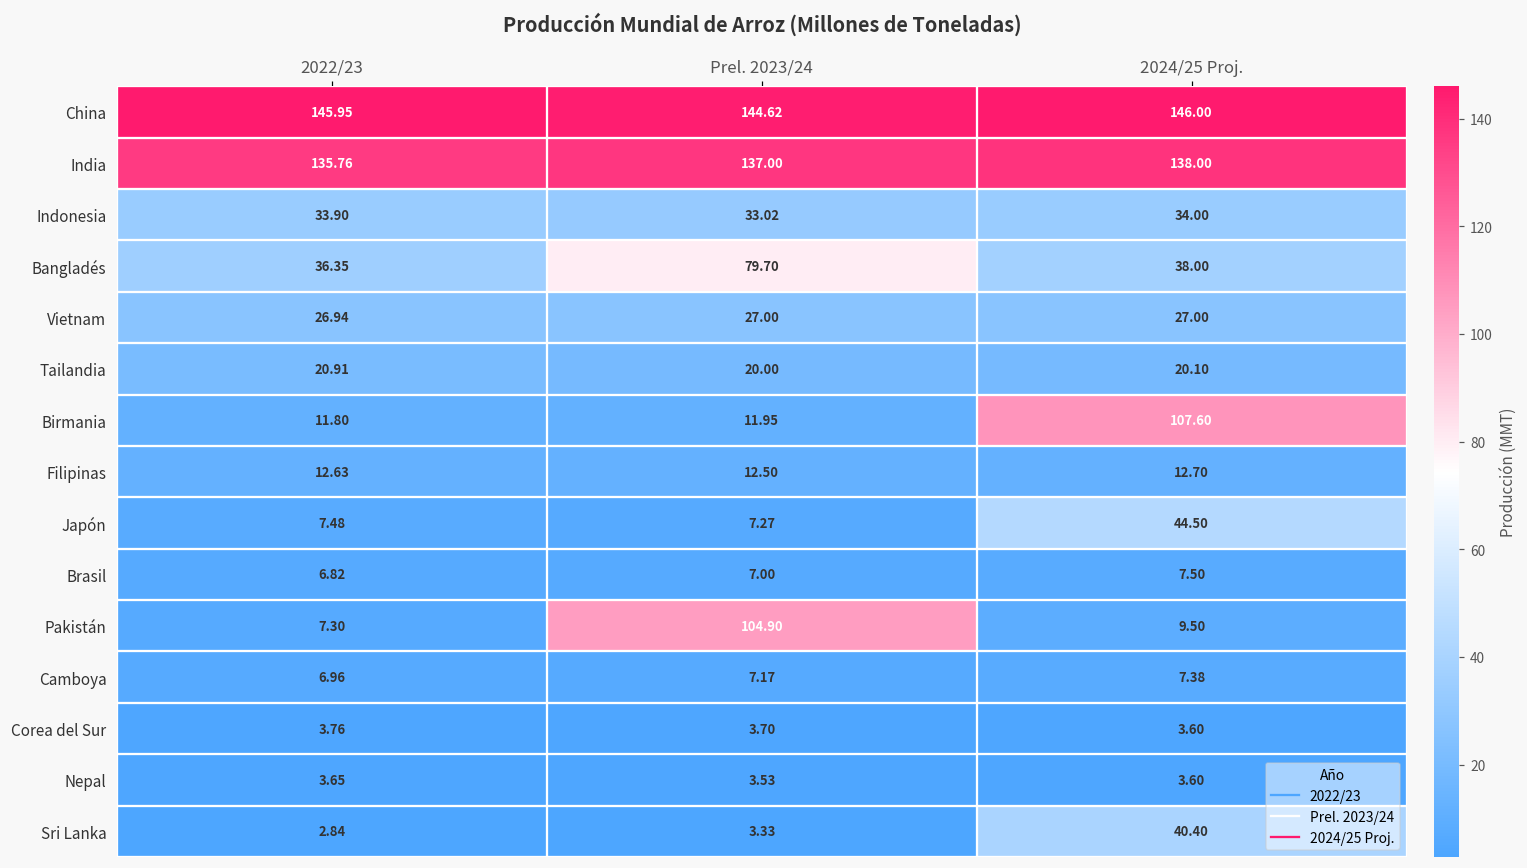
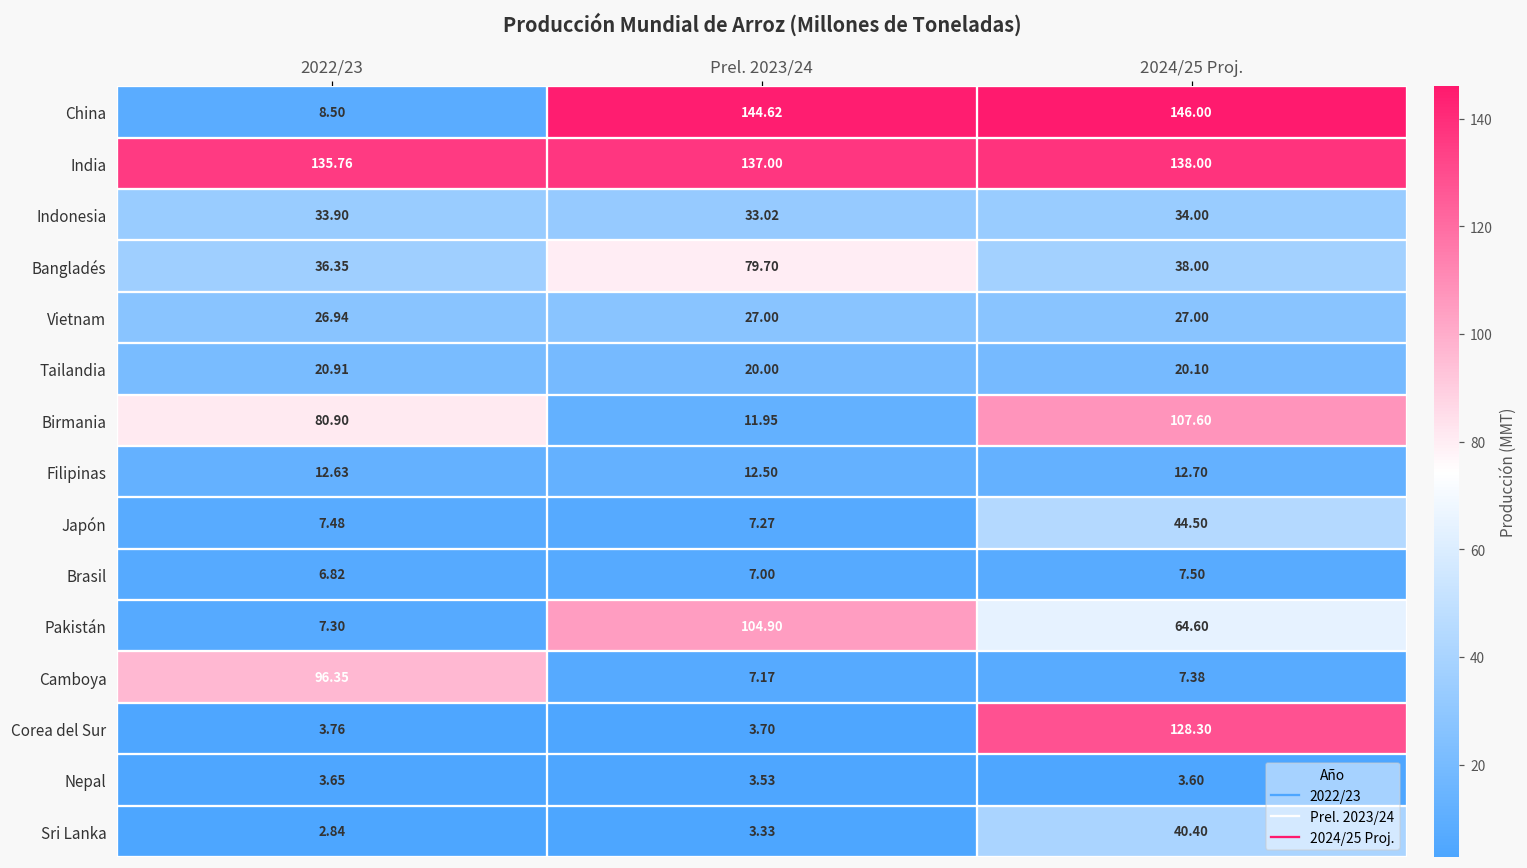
China, 2022/23: 145.95 -> 8.50
Birmania, 2022/23: 11.80 -> 80.90
Pakistán, 2024/25 Proj.: 9.50 -> 64.60
Camboya, 2022/23: 6.96 -> 96.35
Corea del Sur, 2024/25 Proj.: 3.60 -> 128.30
